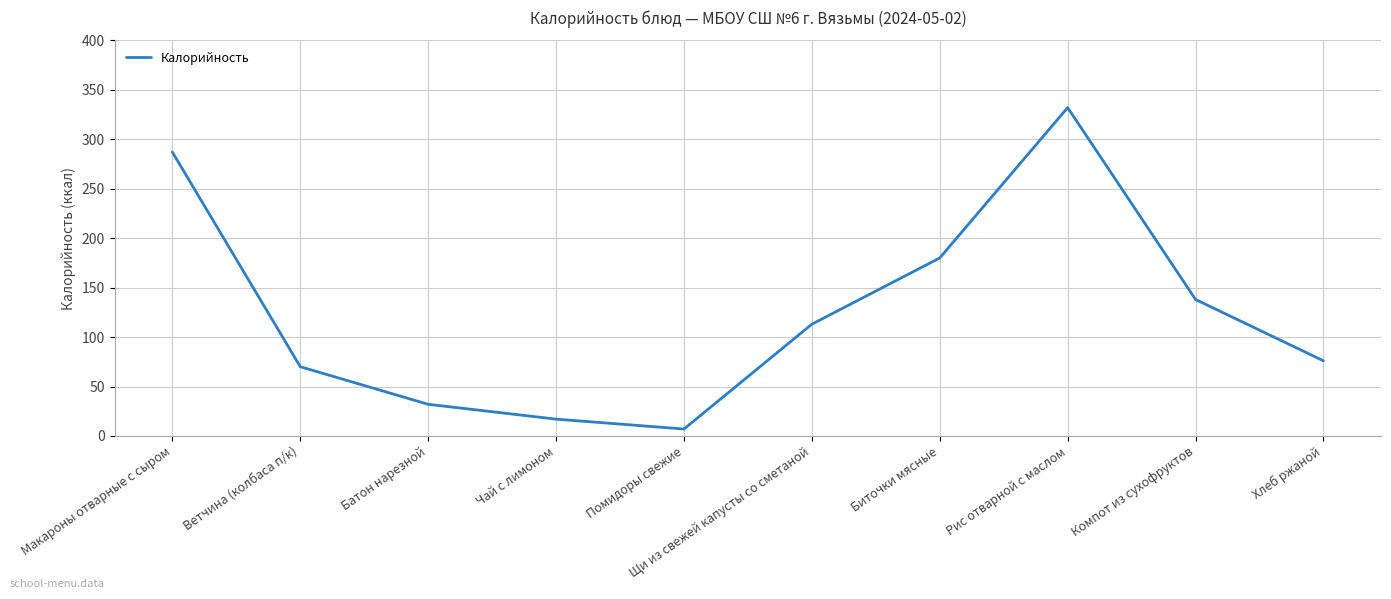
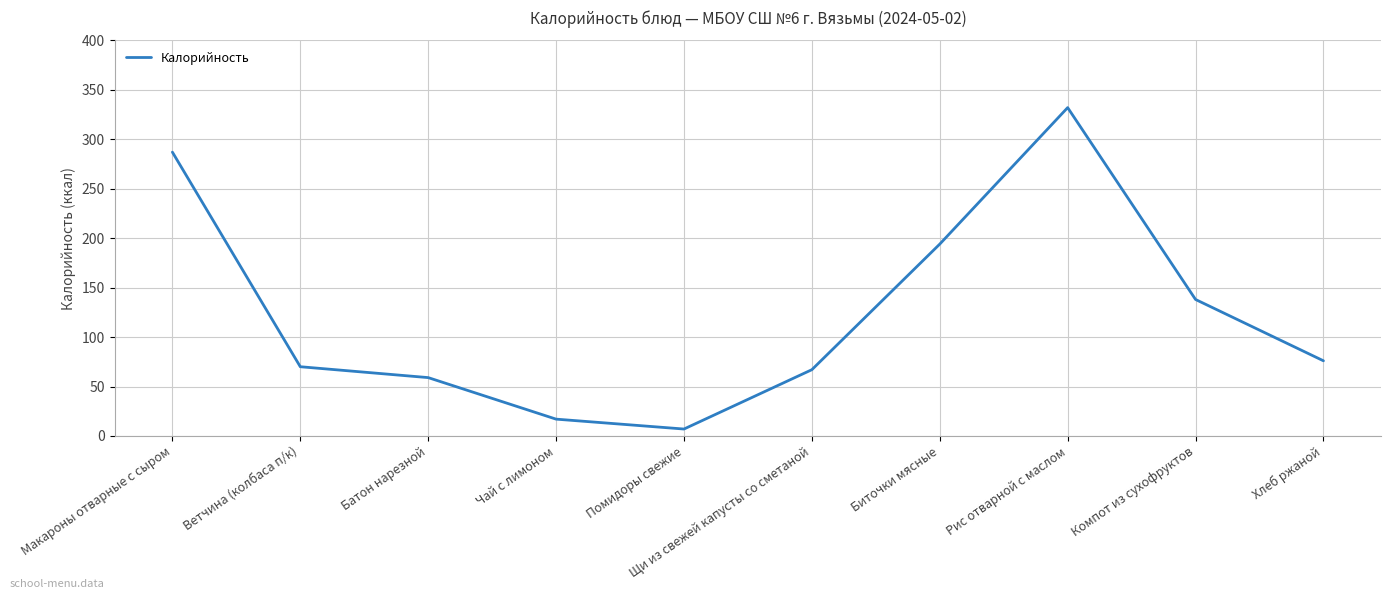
Батон нарезной: 30 -> 60
Щи из свежей капусты со сметаной: 110 -> 70
Биточки мясные: 180 -> 190
